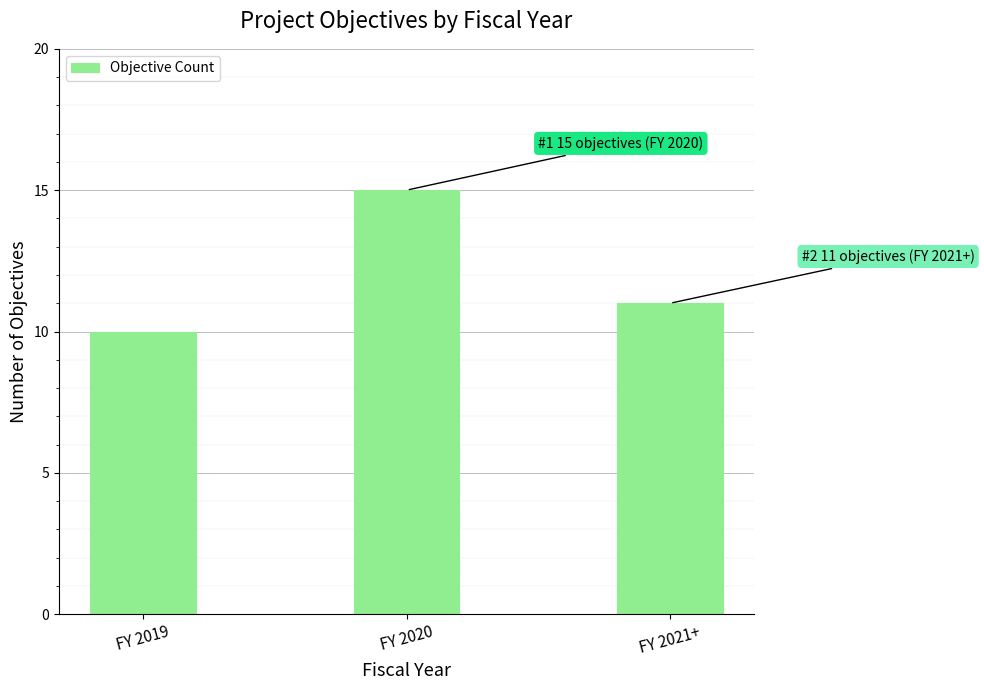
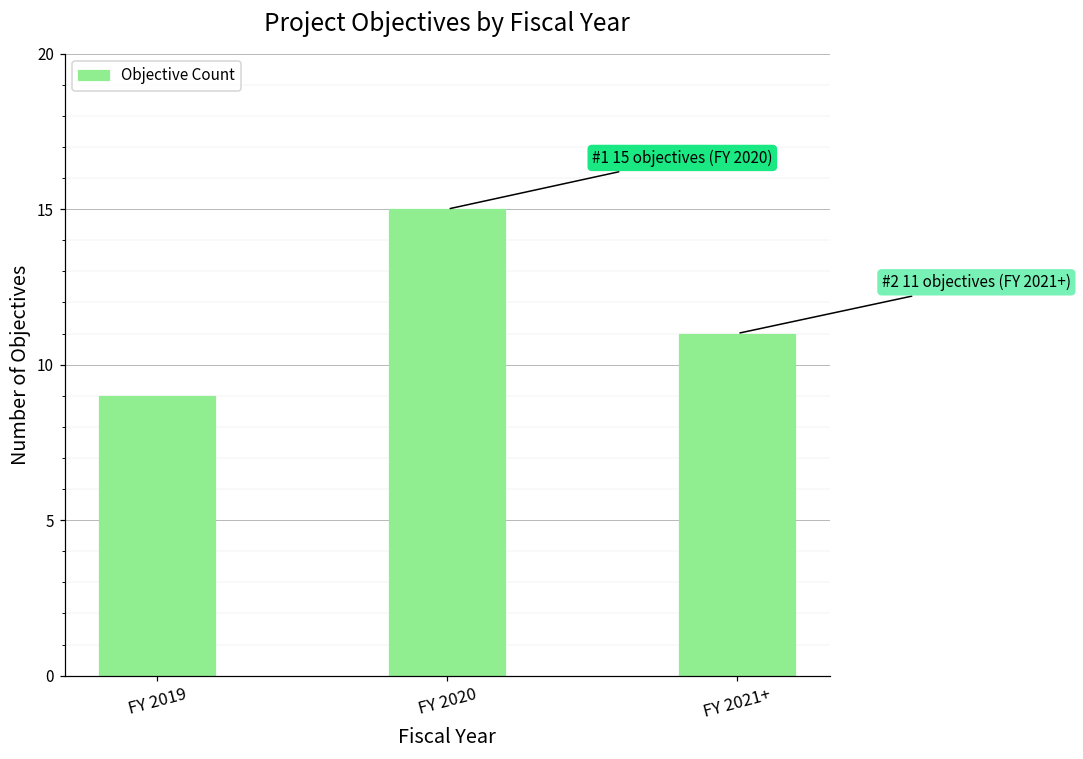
FY 2019: 10 -> 9
